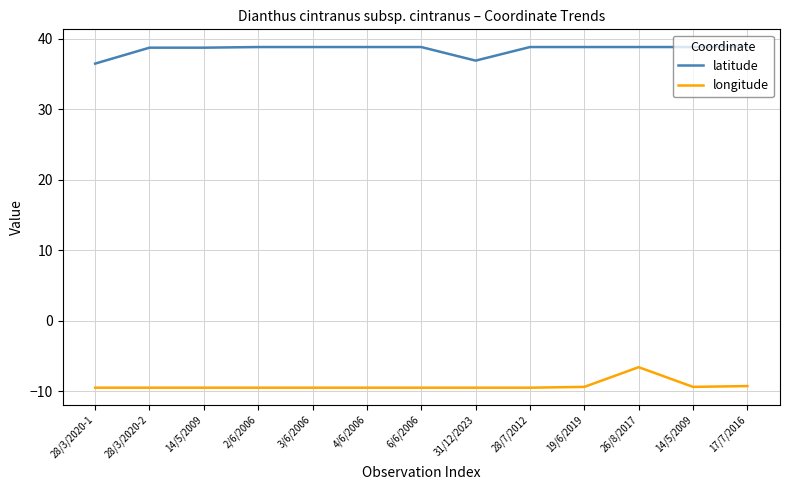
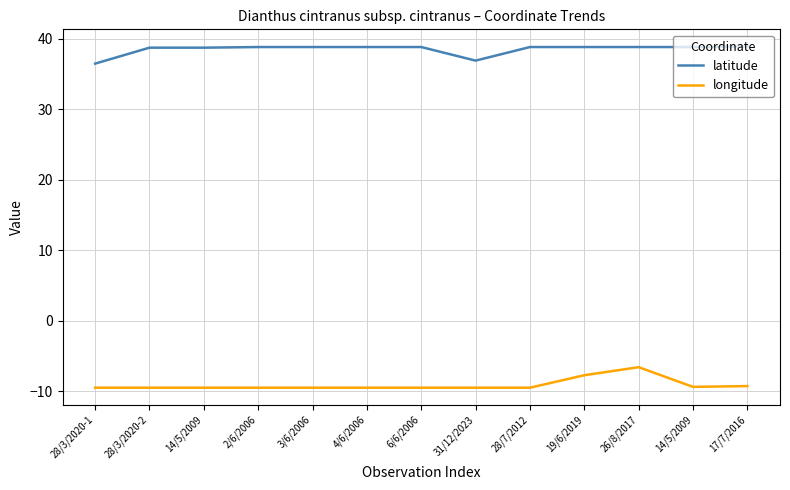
longitude, 19/6/2019: -9 -> -8
